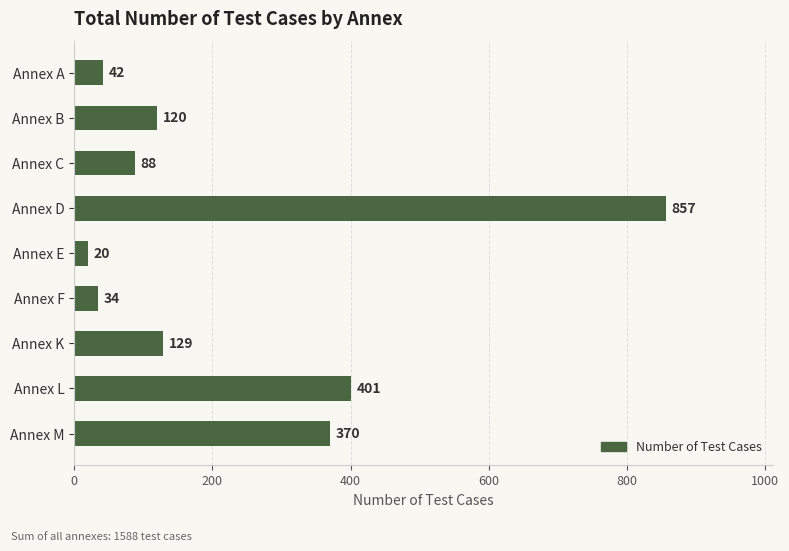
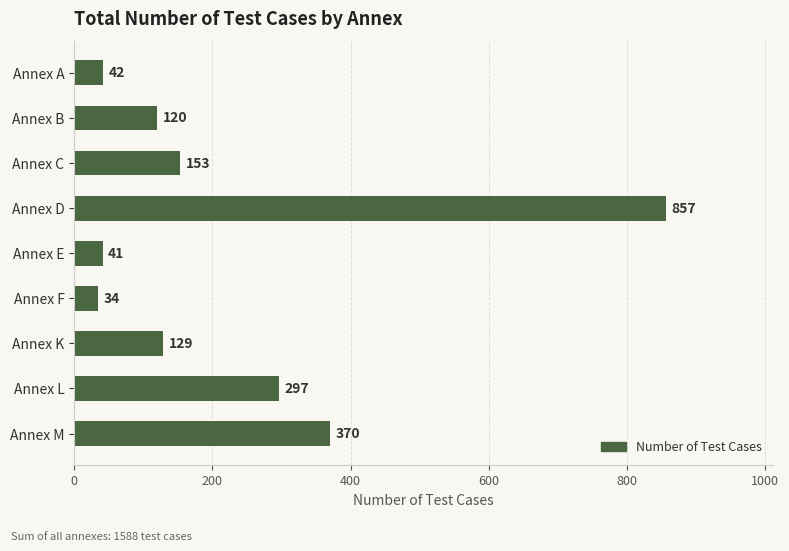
Annex C: 88 -> 153
Annex E: 20 -> 41
Annex L: 401 -> 297
